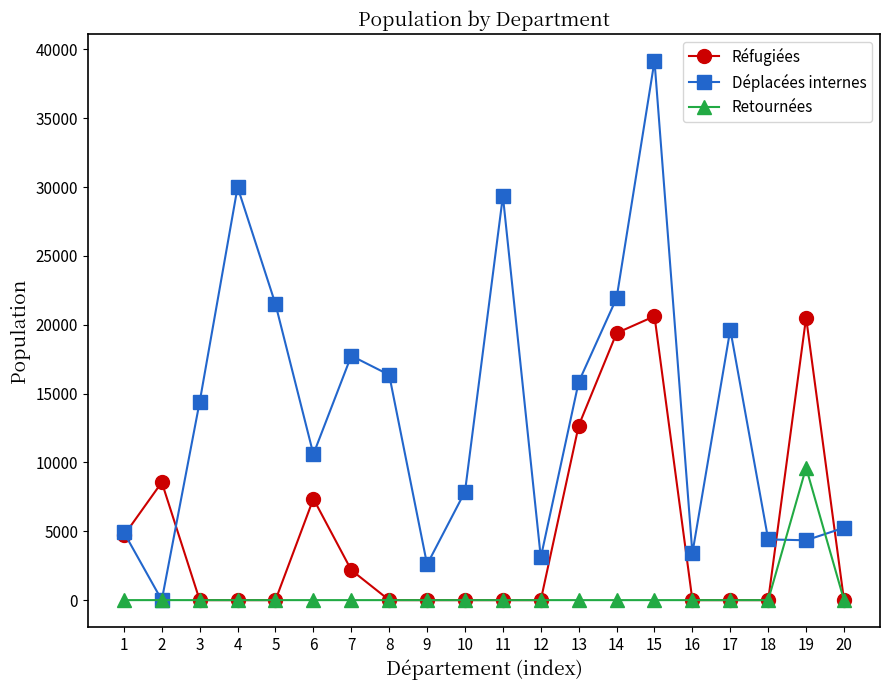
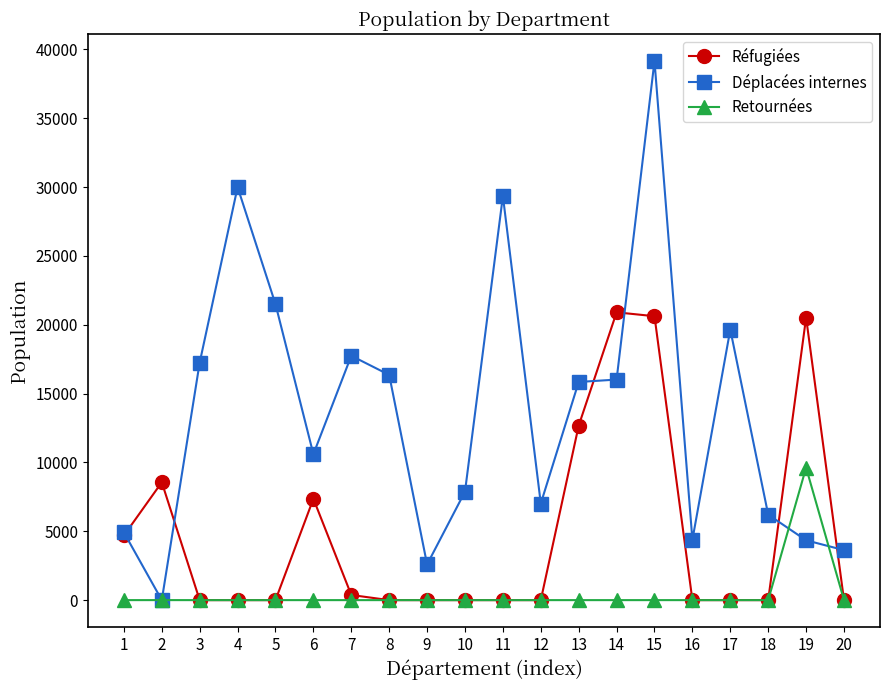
Déplacées internes, 3: 14400 -> 17300
Réfugiées, 7: 2200 -> 400
Déplacées internes, 12: 3100 -> 7000
Réfugiées, 14: 19400 -> 20900
Déplacées internes, 14: 21900 -> 16000
Déplacées internes, 16: 3400 -> 4400
Déplacées internes, 18: 4400 -> 6200
Déplacées internes, 20: 5300 -> 3600
